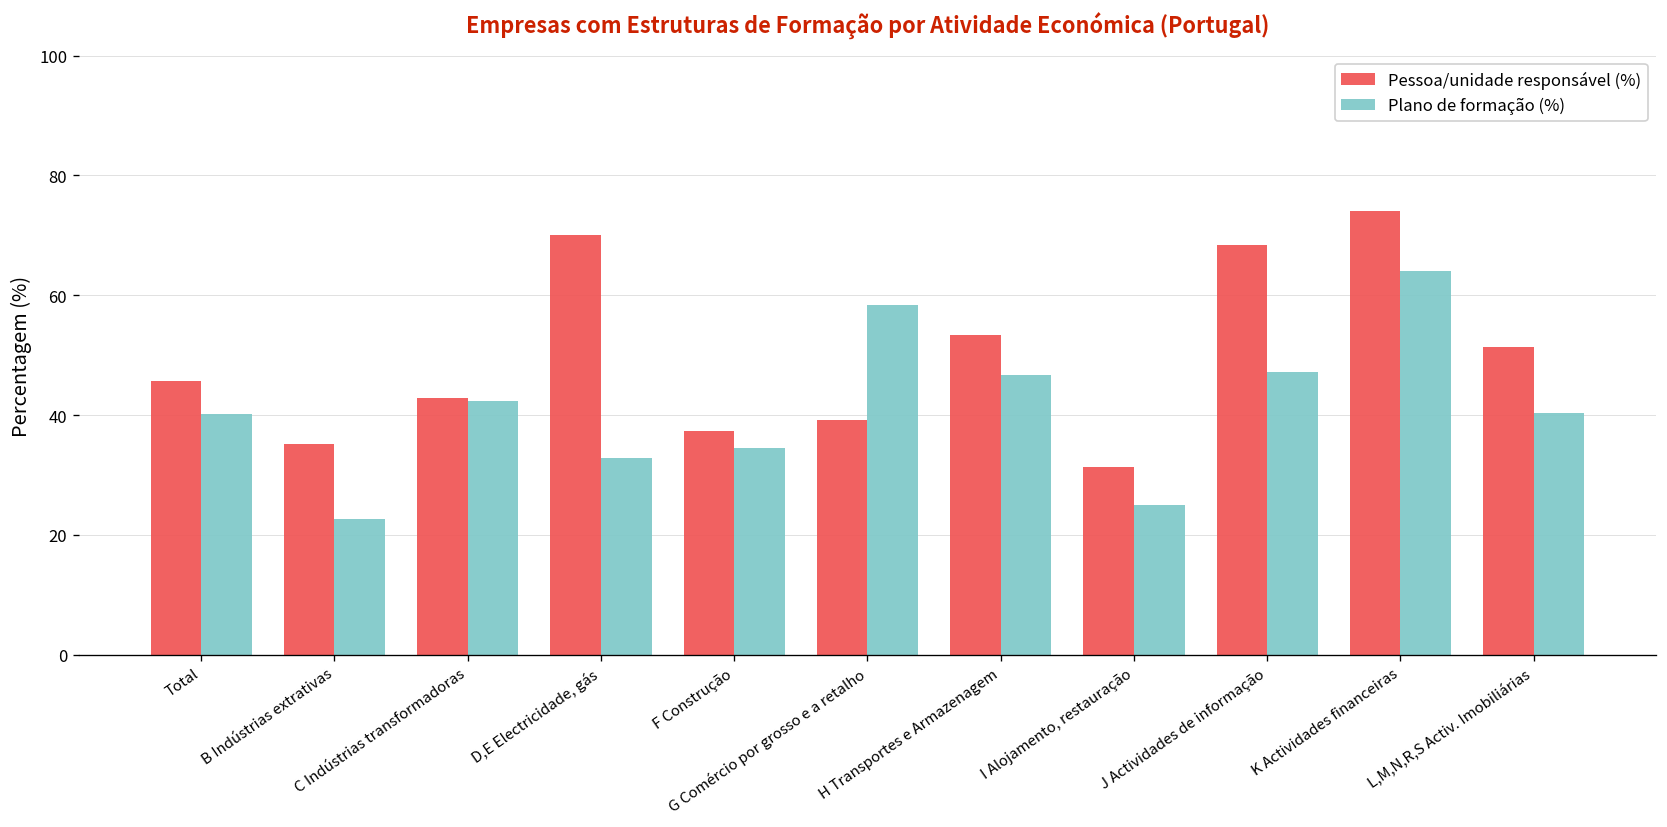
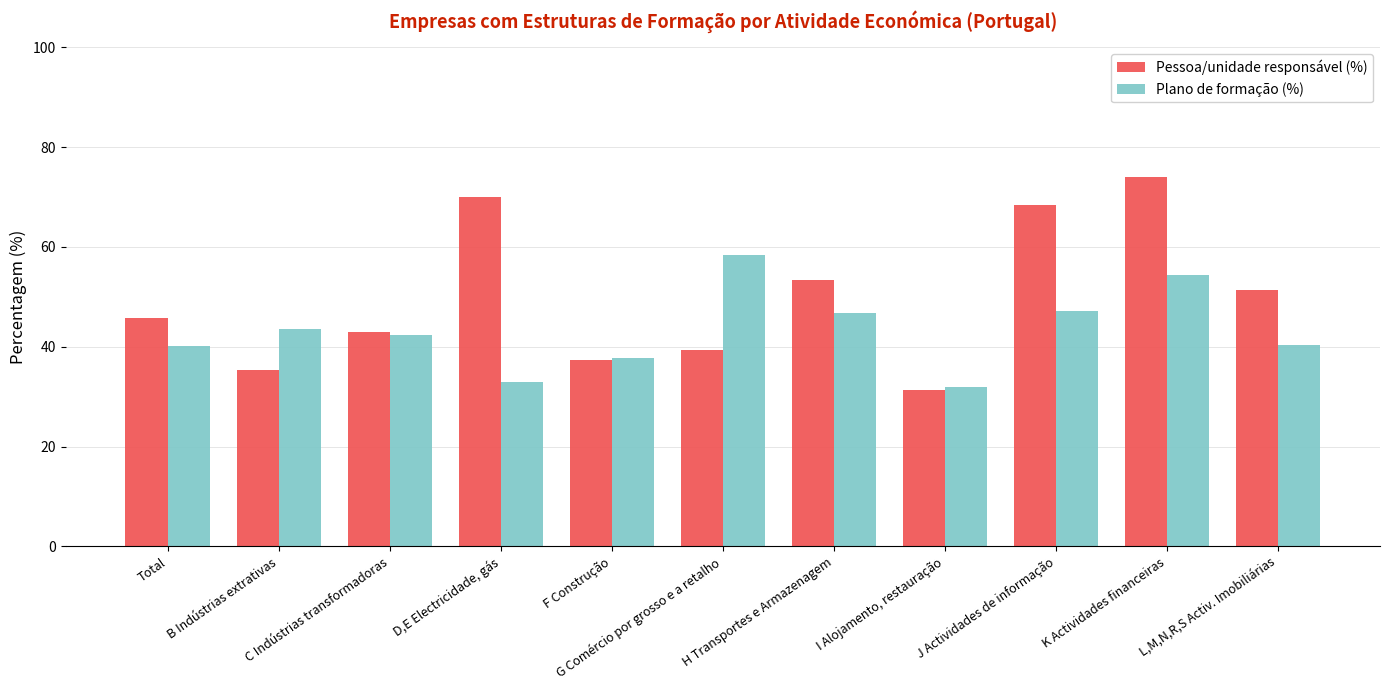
Plano de formação (%), B Indústrias extrativas: 23 -> 43
Plano de formação (%), F Construção: 34 -> 38
Plano de formação (%), I Alojamento, restauração: 25 -> 32
Plano de formação (%), K Actividades financeiras: 64 -> 54
